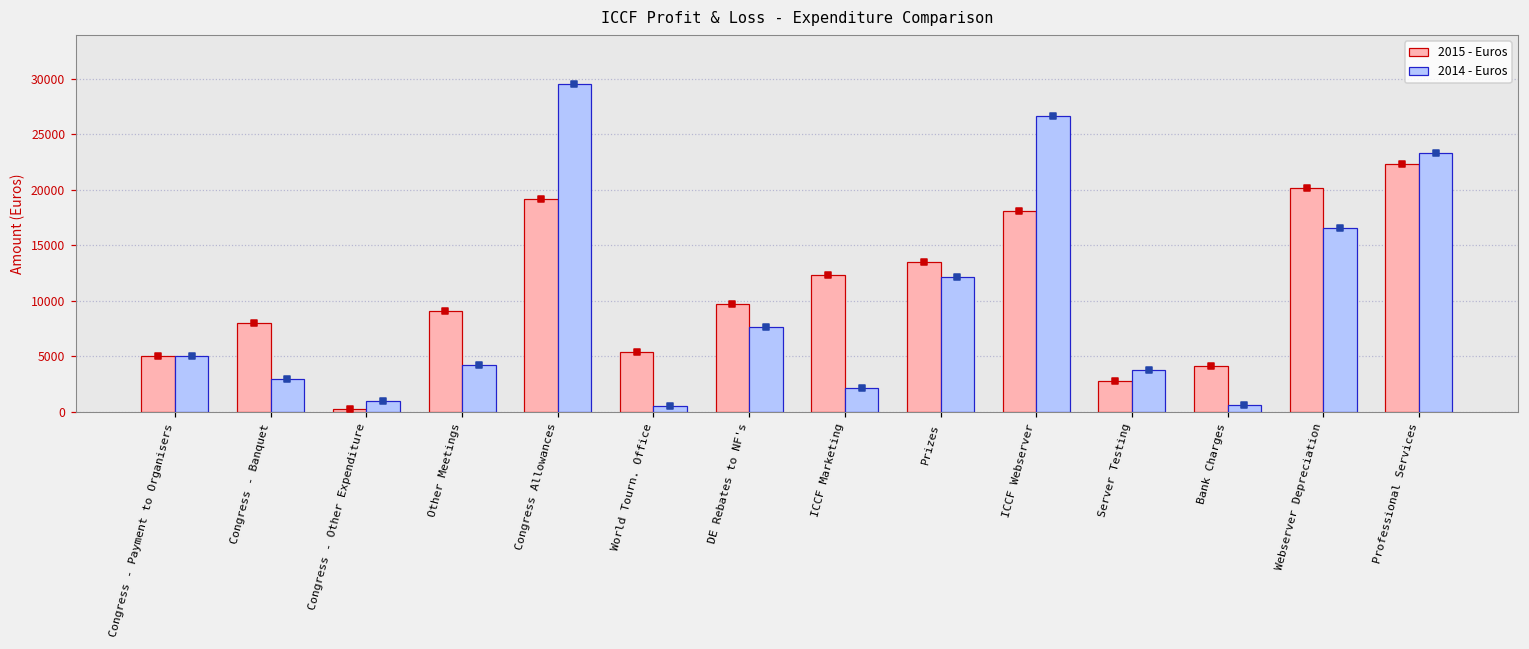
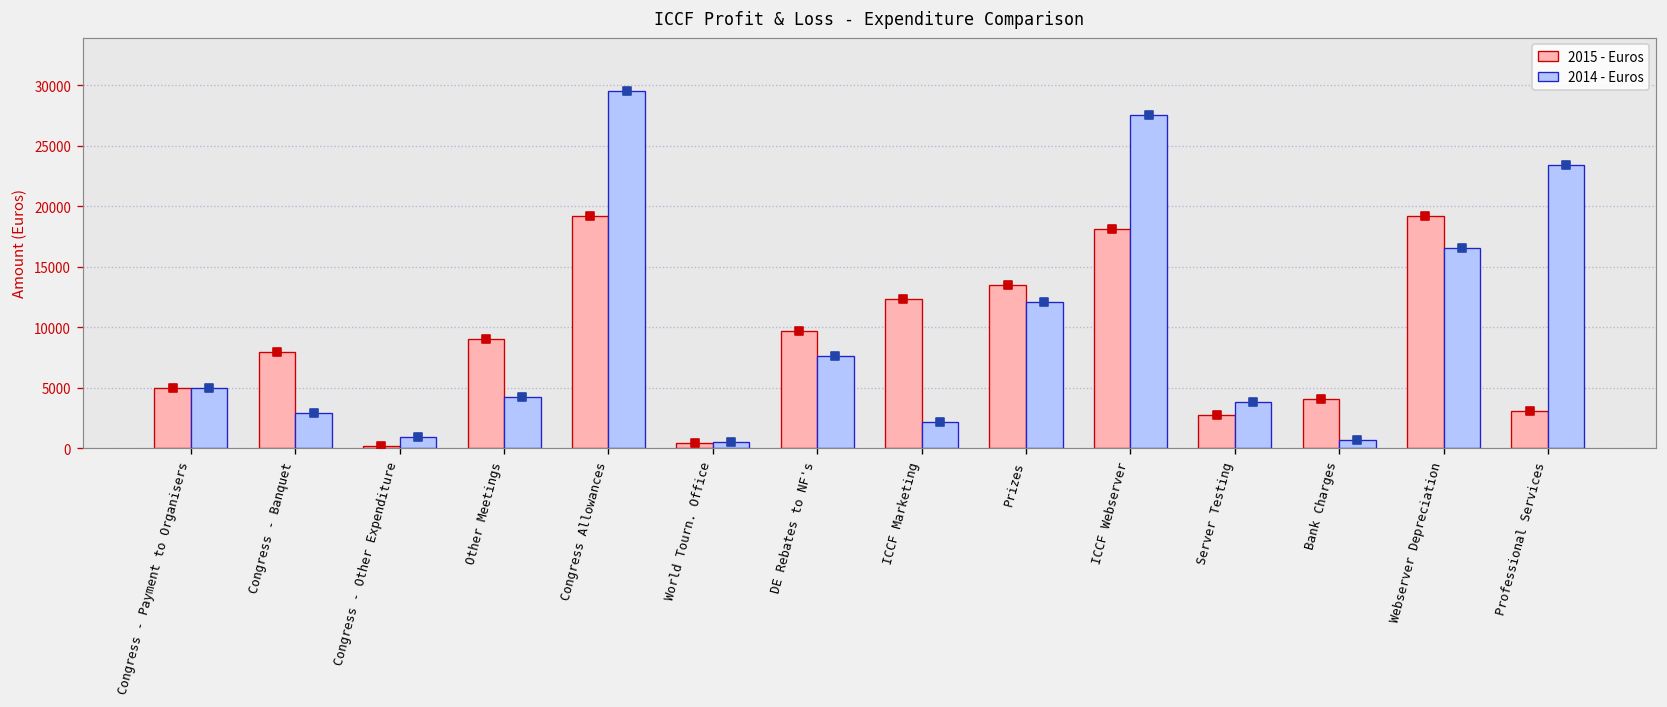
2015 - Euros, World Tourn. Office: 5400 -> 400
2014 - Euros, ICCF Webserver: 26600 -> 27500
2015 - Euros, Webserver Depreciation: 20100 -> 19200
2015 - Euros, Professional Services: 22300 -> 3100
